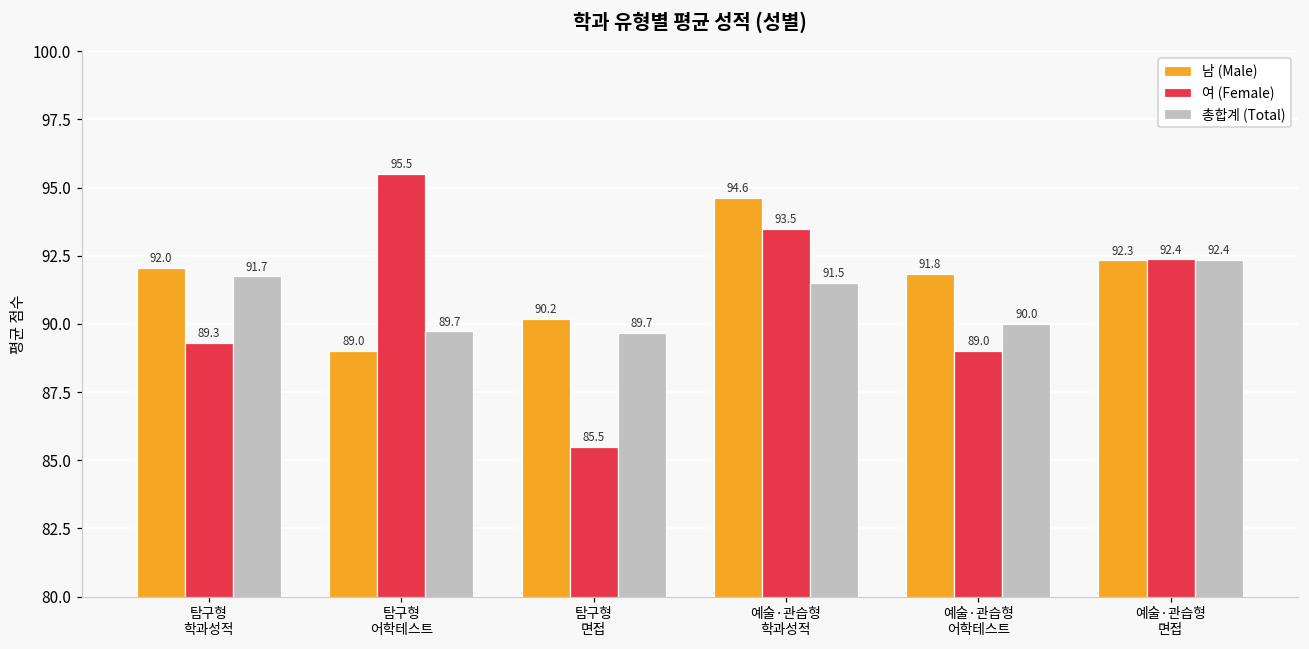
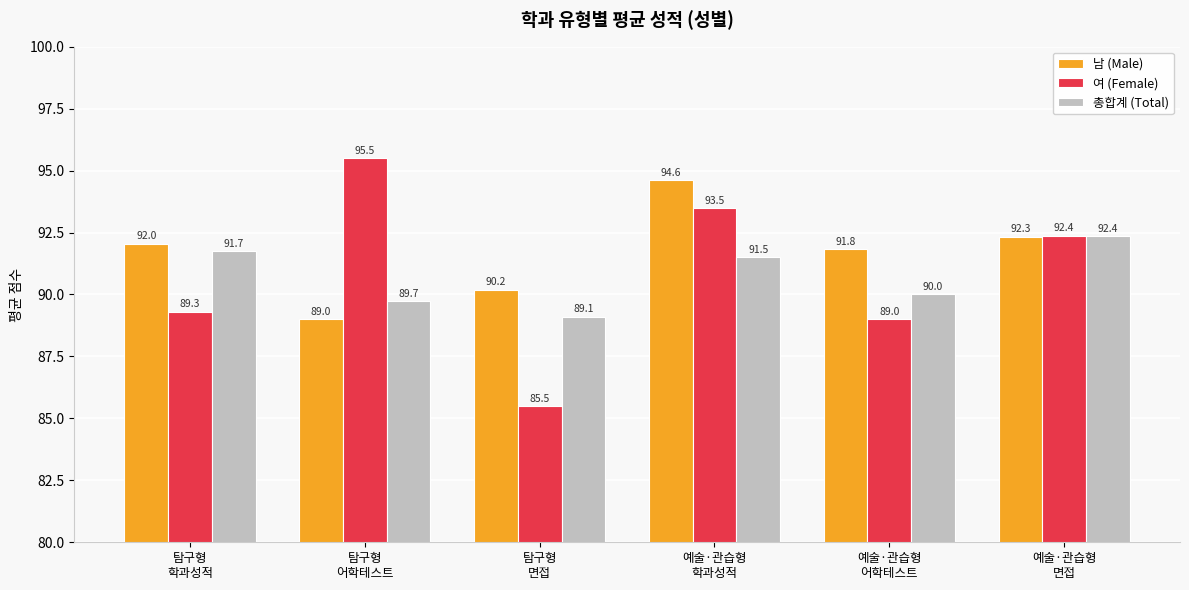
총합계 (Total), 탐구형 면접: 89.7 -> 89.1
